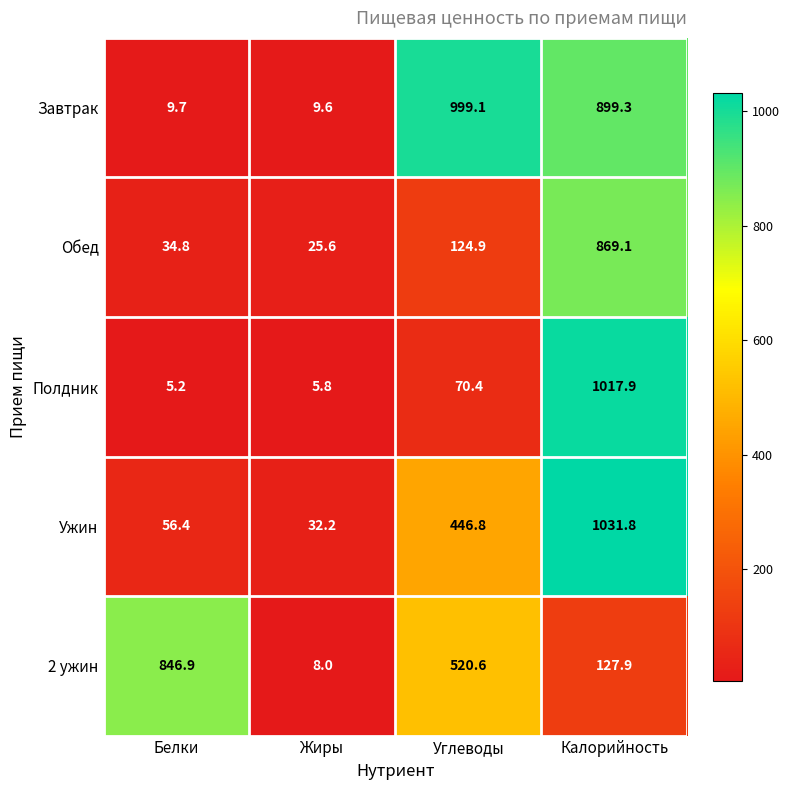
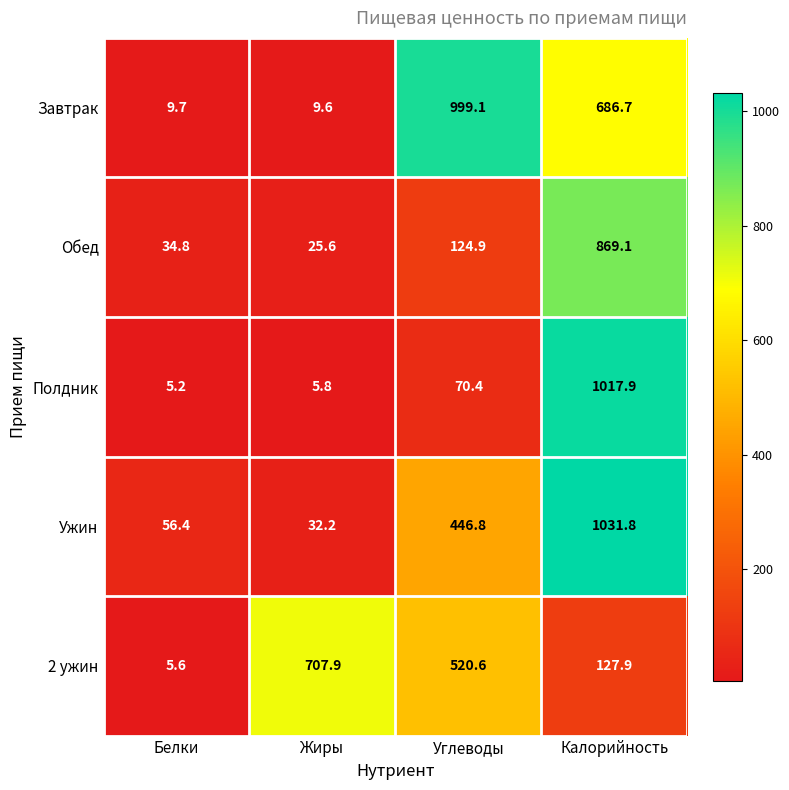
Завтрак, Калорийность: 899.3 -> 686.7
2 ужин, Белки: 846.9 -> 5.6
2 ужин, Жиры: 8.0 -> 707.9
